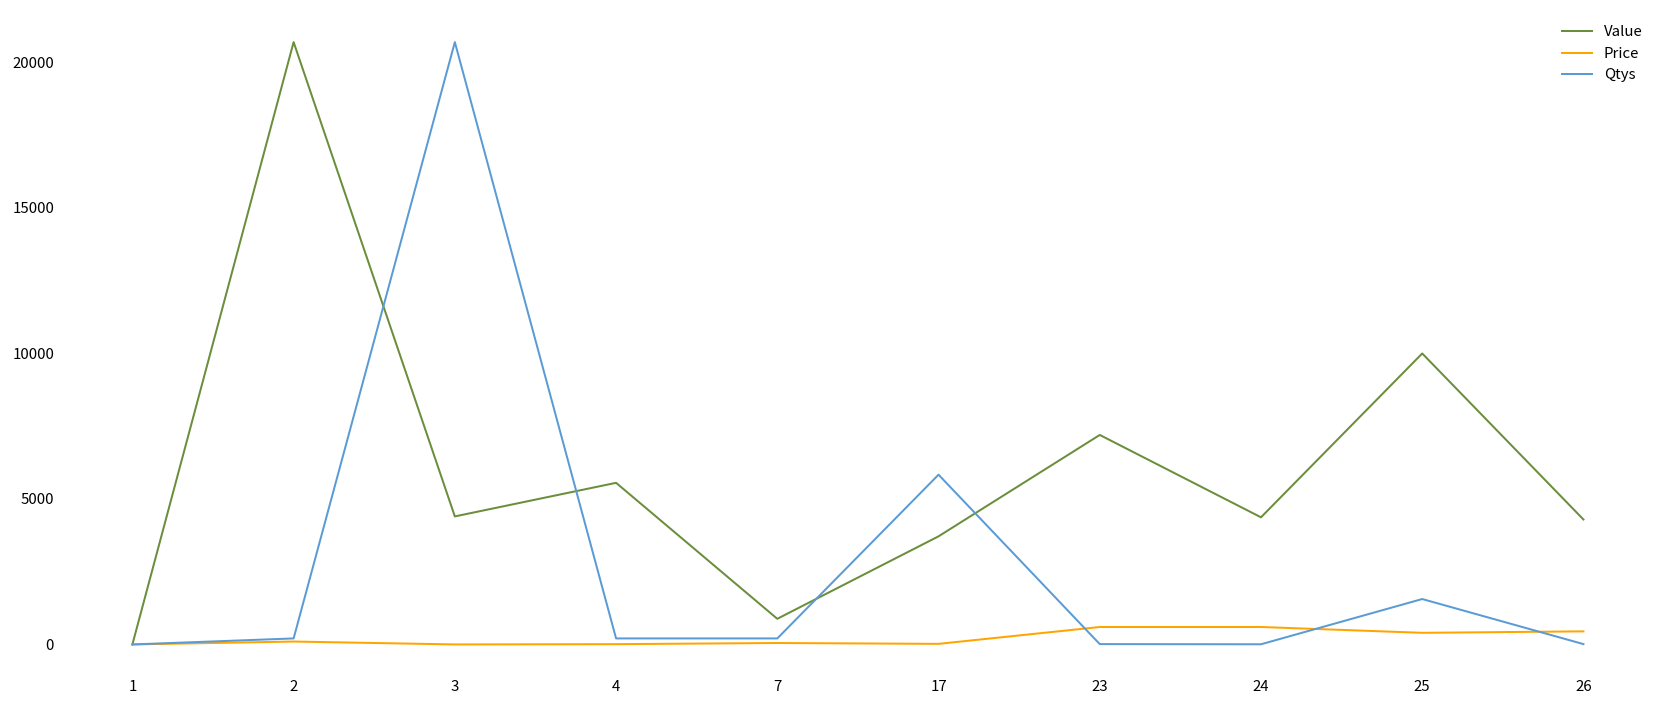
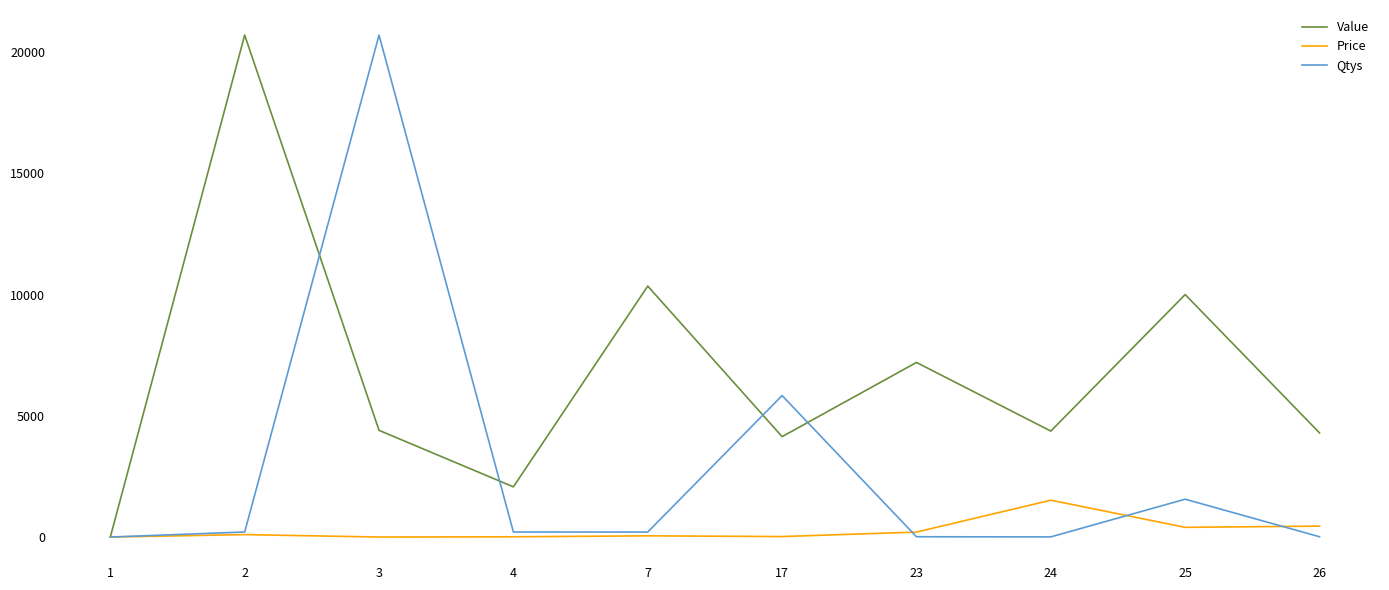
Value, 4: 5600 -> 2100
Value, 7: 900 -> 10400
Value, 17: 3700 -> 4100
Price, 23: 600 -> 200
Price, 24: 600 -> 1500
